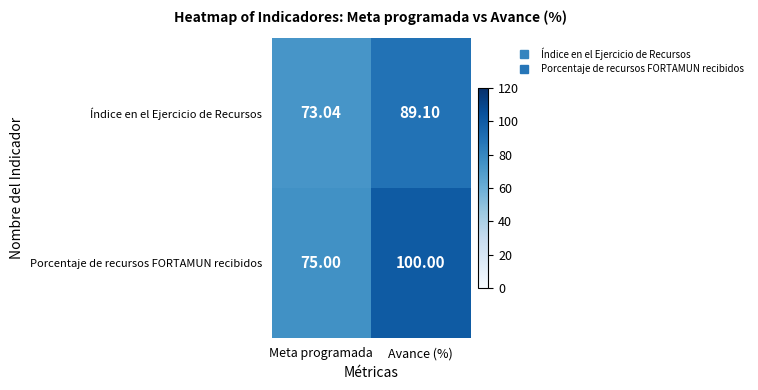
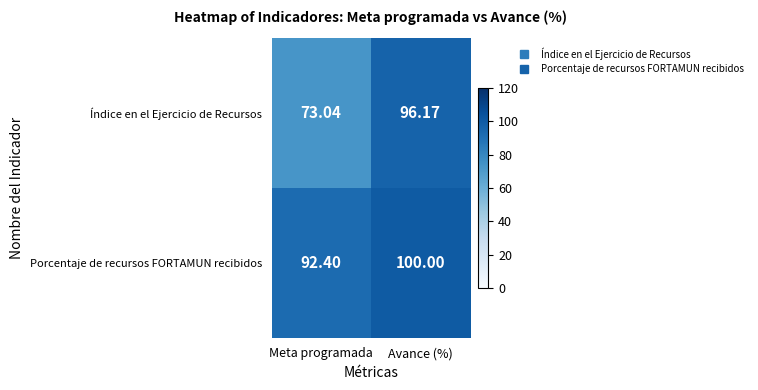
Índice en el Ejercicio de Recursos, Avance (%): 89.10 -> 96.17
Porcentaje de recursos FORTAMUN recibidos, Meta programada: 75.00 -> 92.40
